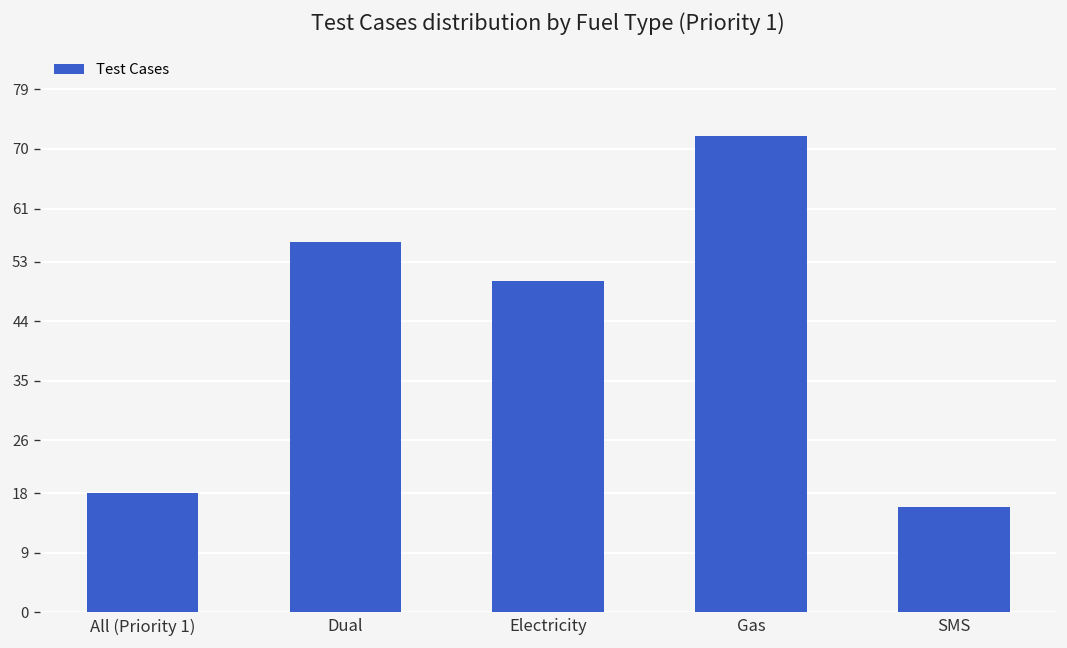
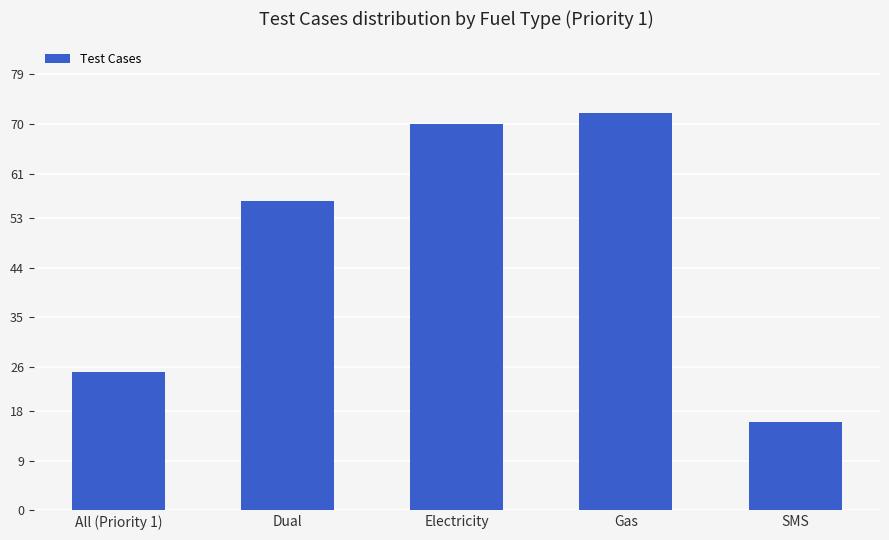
All (Priority 1): 18 -> 25
Electricity: 50 -> 70
